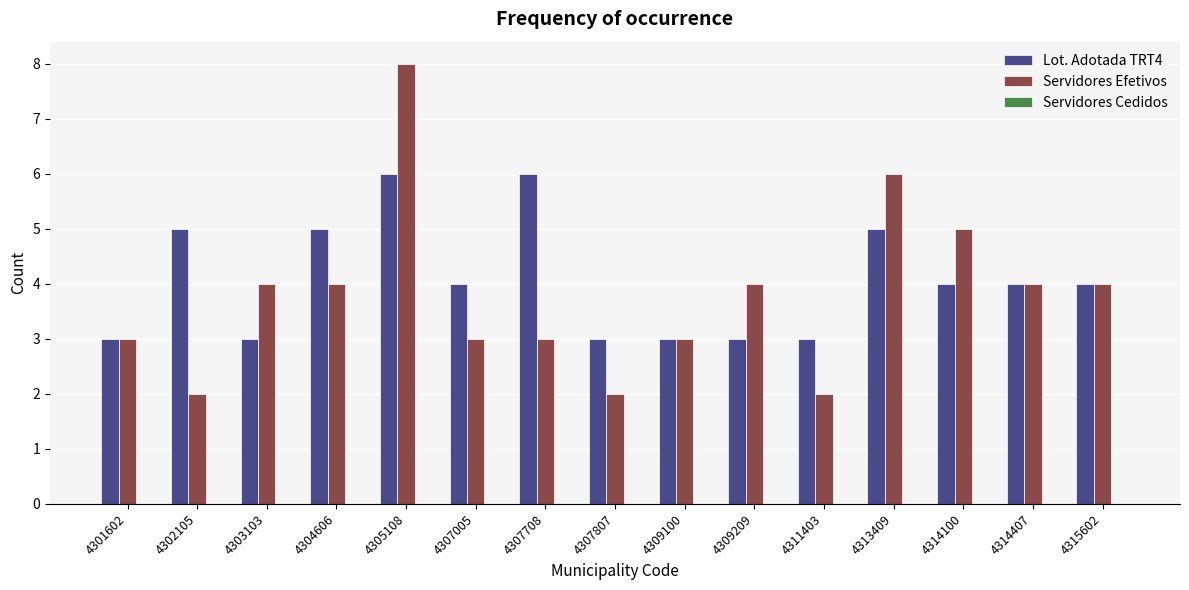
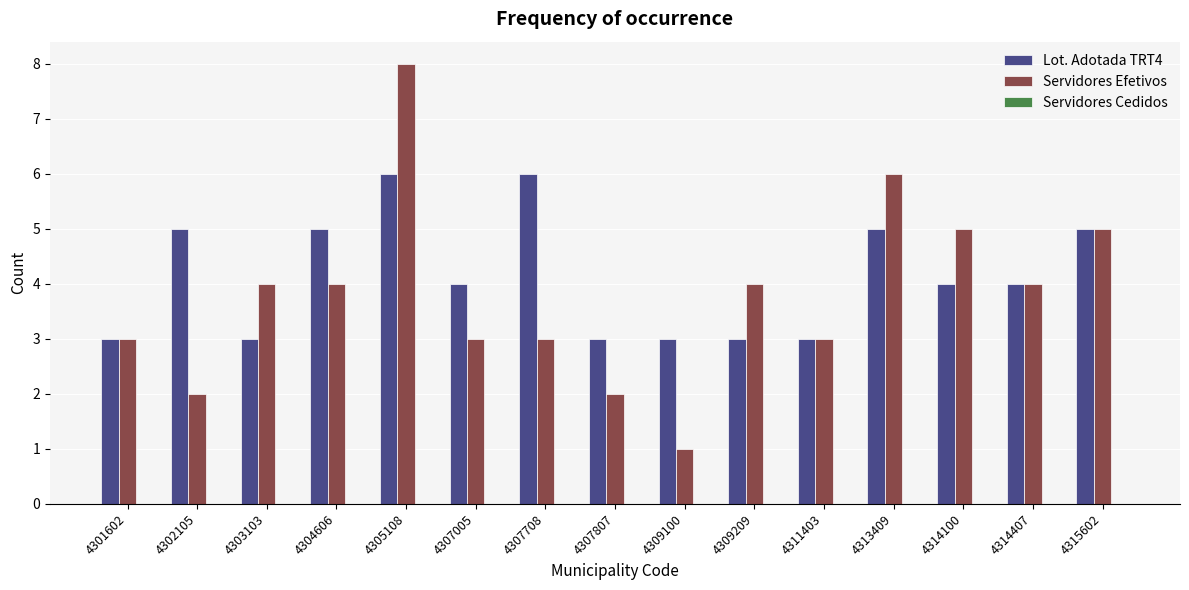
Servidores Efetivos, 4309100: 3 -> 1
Servidores Efetivos, 4311403: 2 -> 3
Lot. Adotada TRT4, 4315602: 4 -> 5
Servidores Efetivos, 4315602: 4 -> 5
